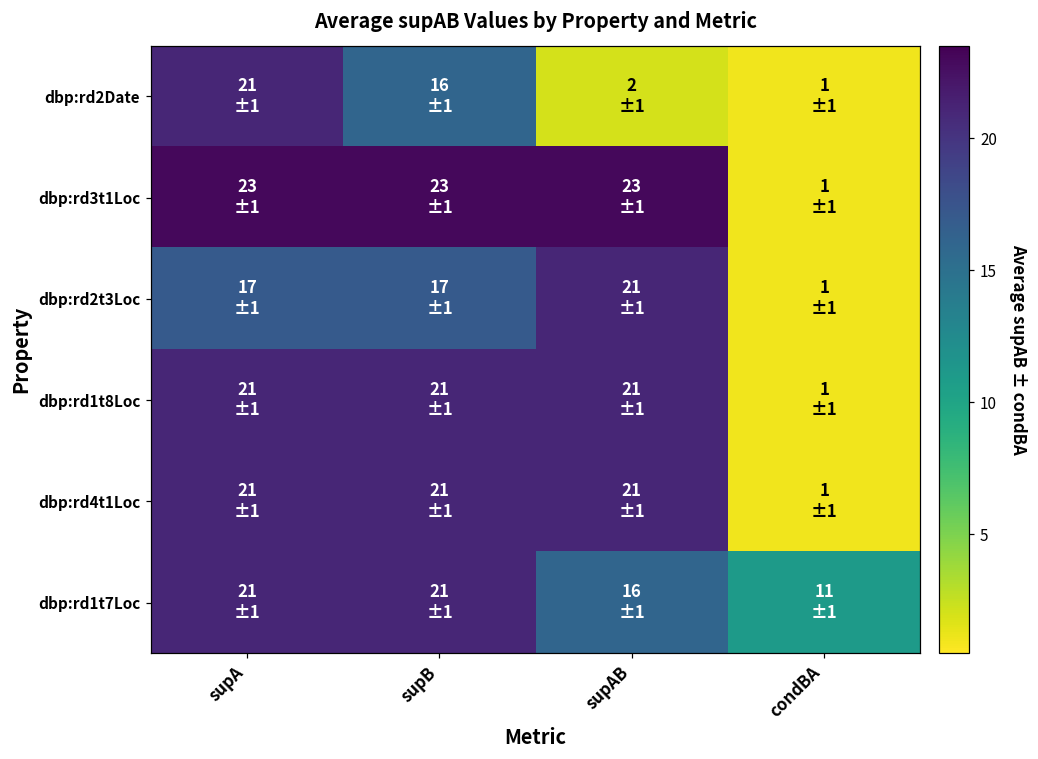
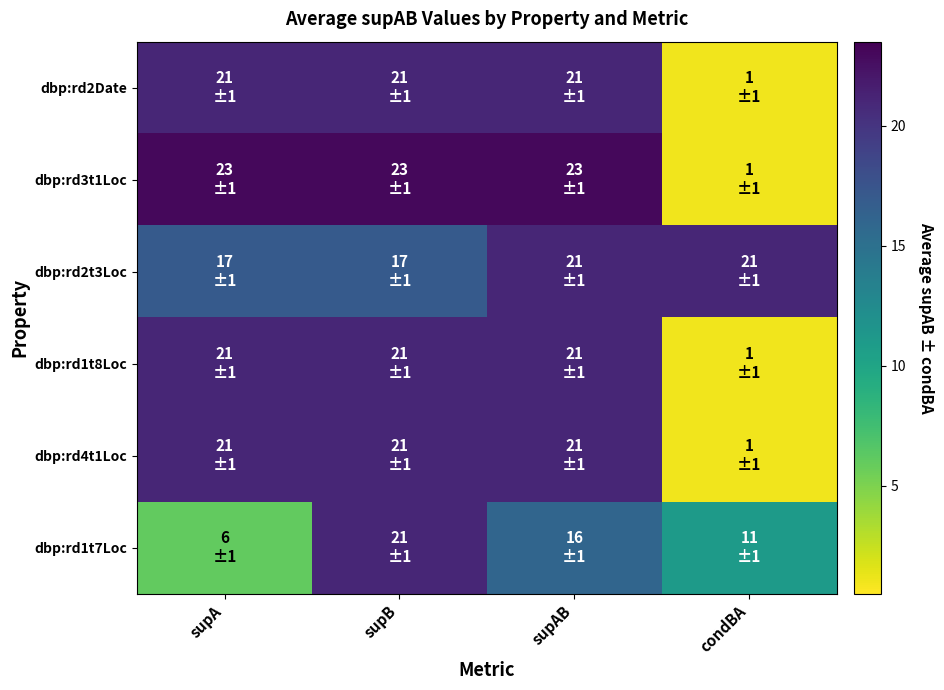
dbp:rd2Date, supB: 16 -> 21
dbp:rd2Date, supAB: 2 -> 21
dbp:rd2t3Loc, condBA: 1 -> 21
dbp:rd1t7Loc, supA: 21 -> 6
